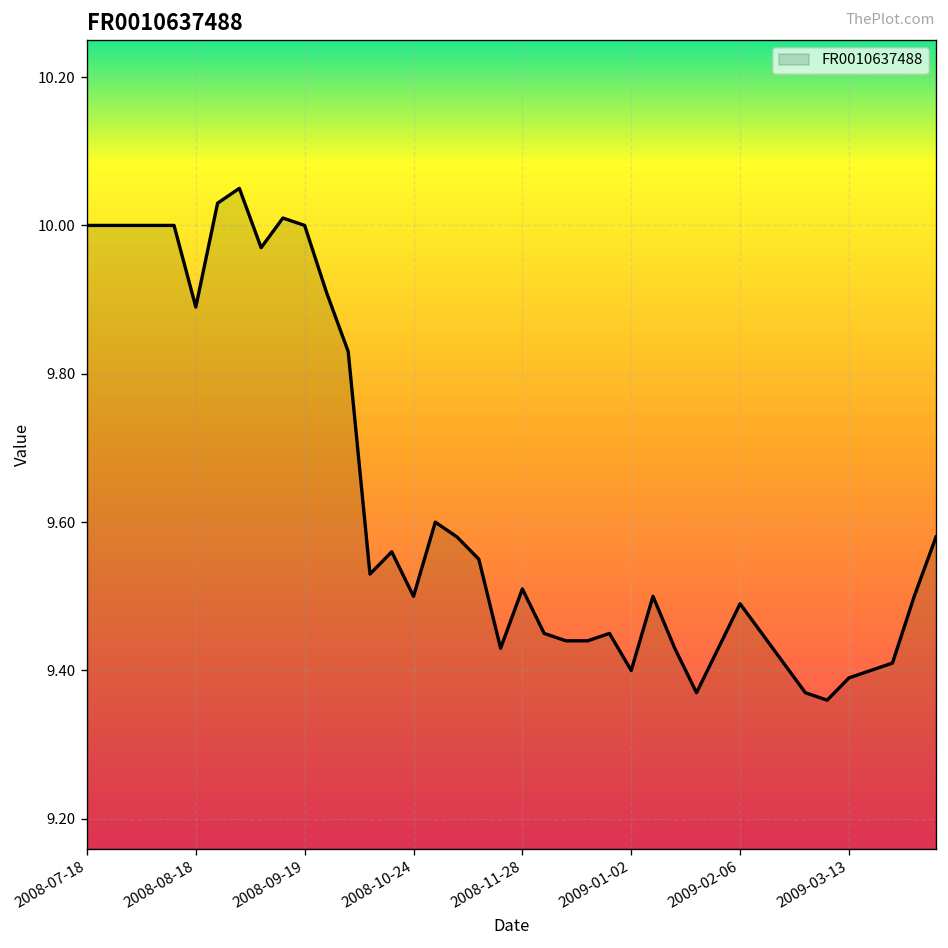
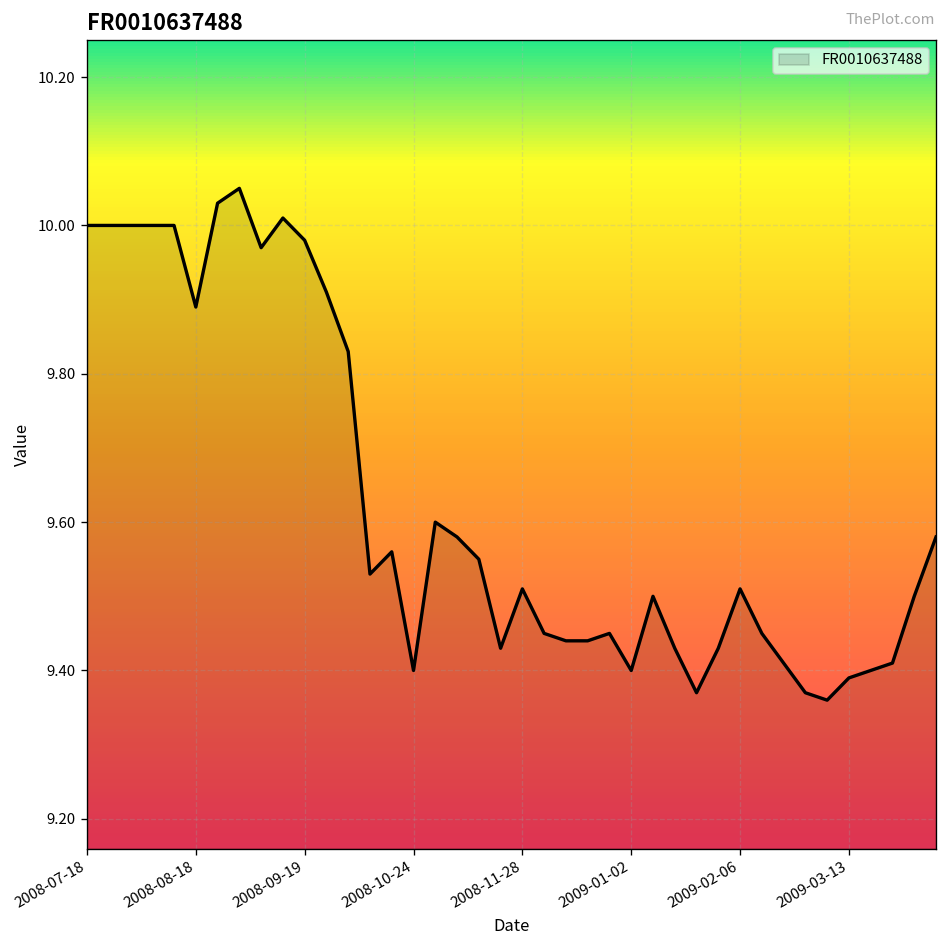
2008-09-19: 10.00 -> 9.98
2008-10-24: 9.5 -> 9.4
2009-02-06: 9.49 -> 9.51
